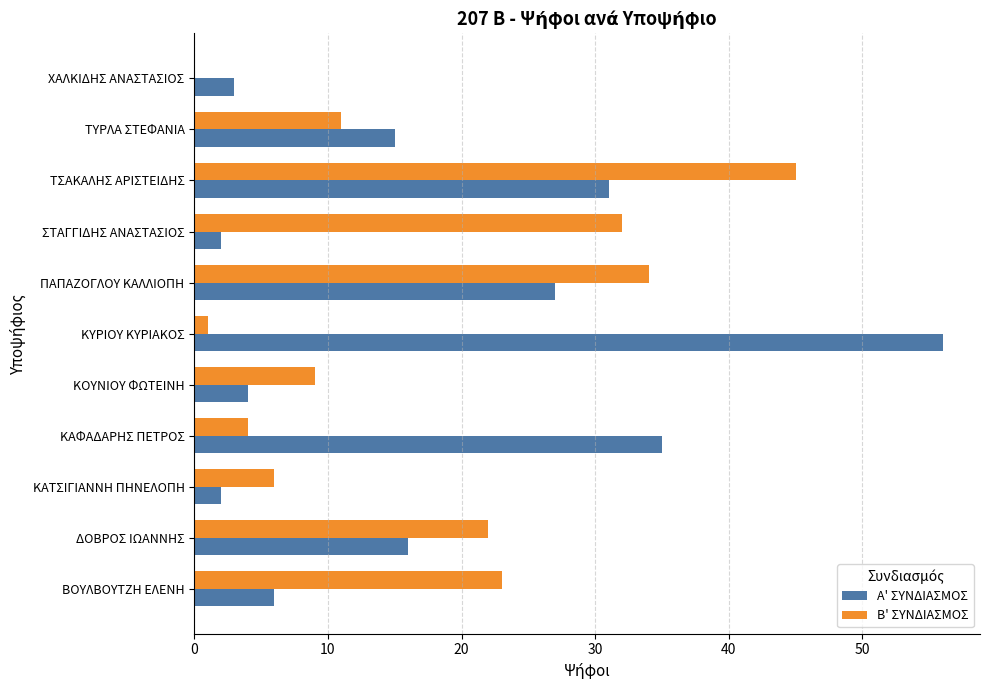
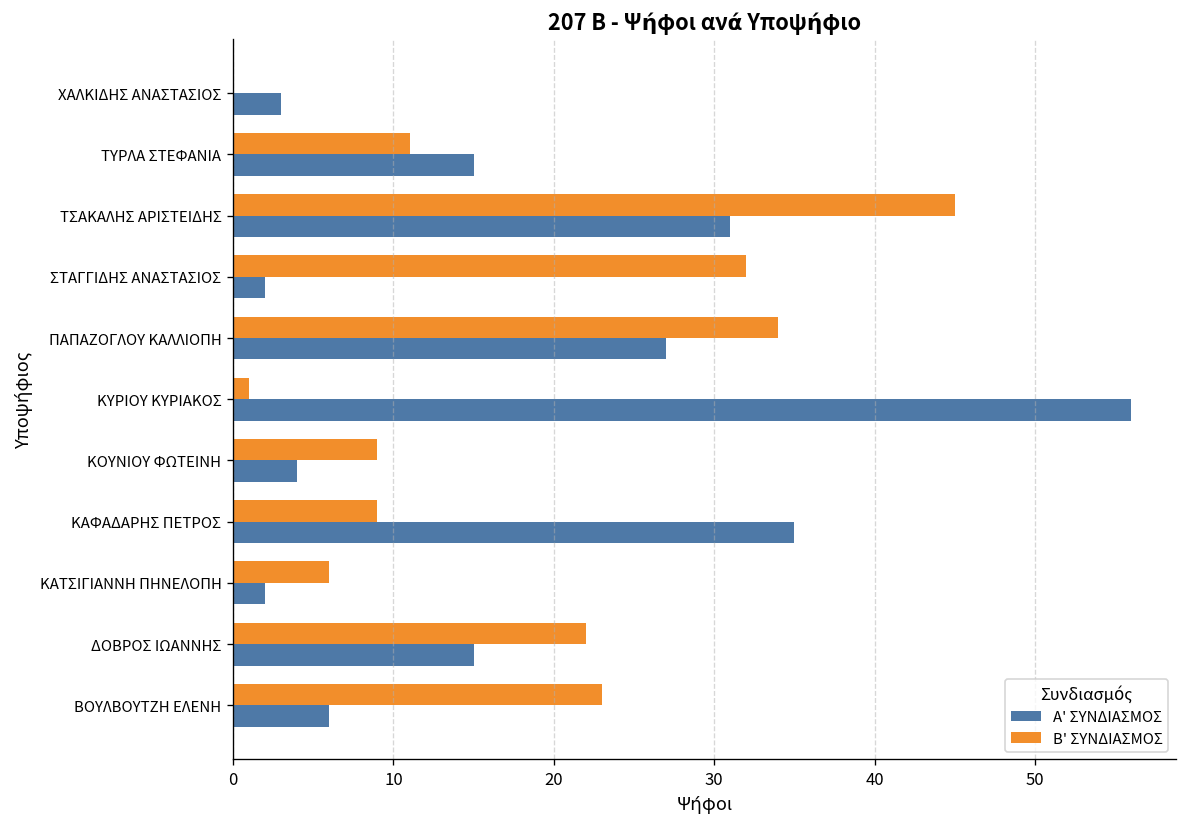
Β' ΣΥΝΔΙΑΣΜΟΣ, ΚΑΦΑΔΑΡΗΣ ΠΕΤΡΟΣ: 4 -> 9
Α' ΣΥΝΔΙΑΣΜΟΣ, ΔΟΒΡΟΣ ΙΩΑΝΝΗΣ: 16 -> 15
